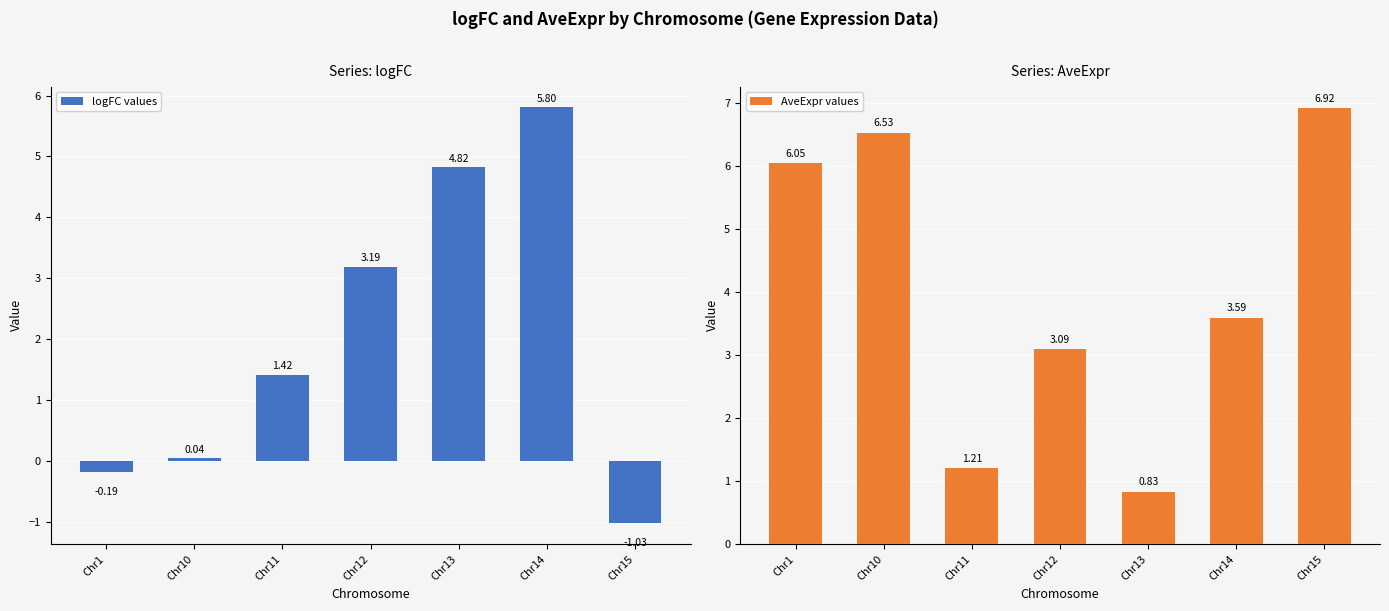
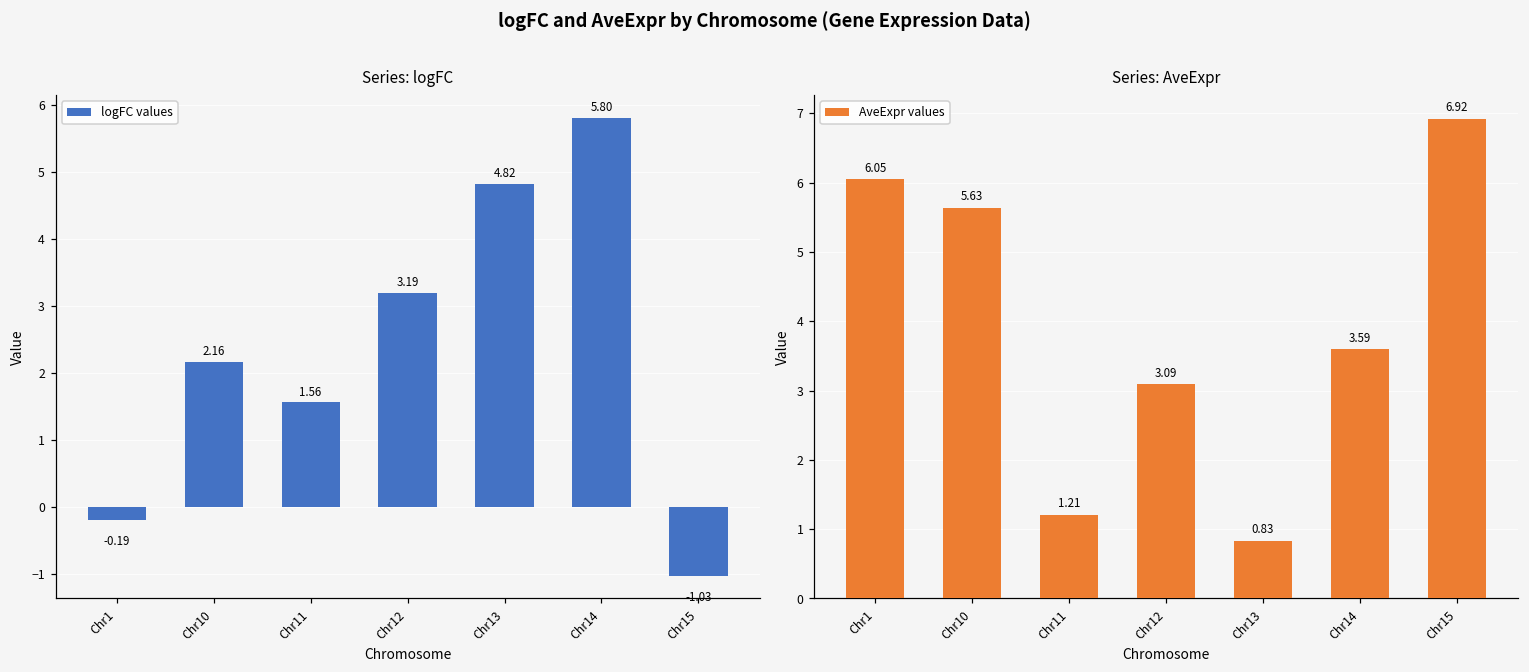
Series: logFC, Chr10: 0.04 -> 2.16
Series: logFC, Chr11: 1.42 -> 1.56
Series: AveExpr, Chr10: 6.53 -> 5.63
